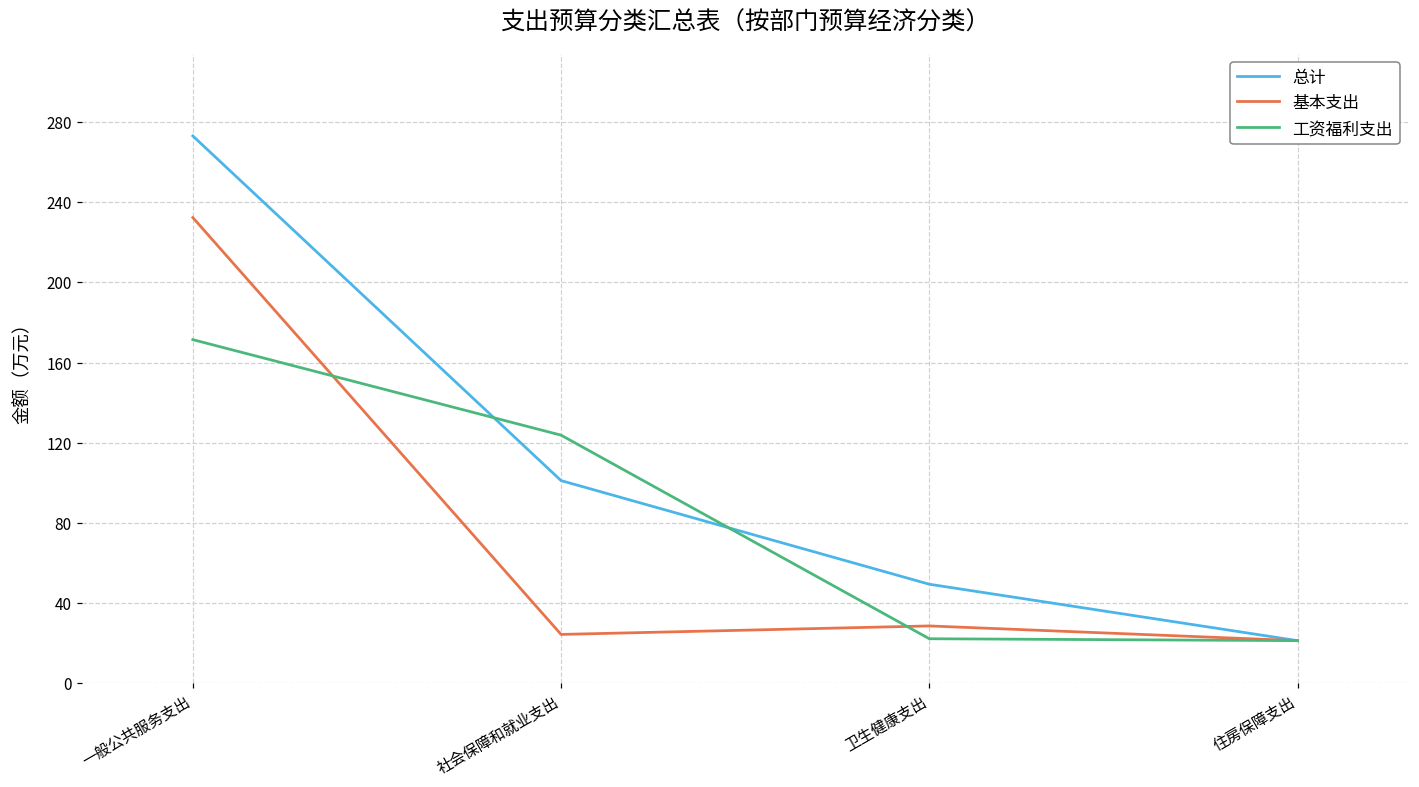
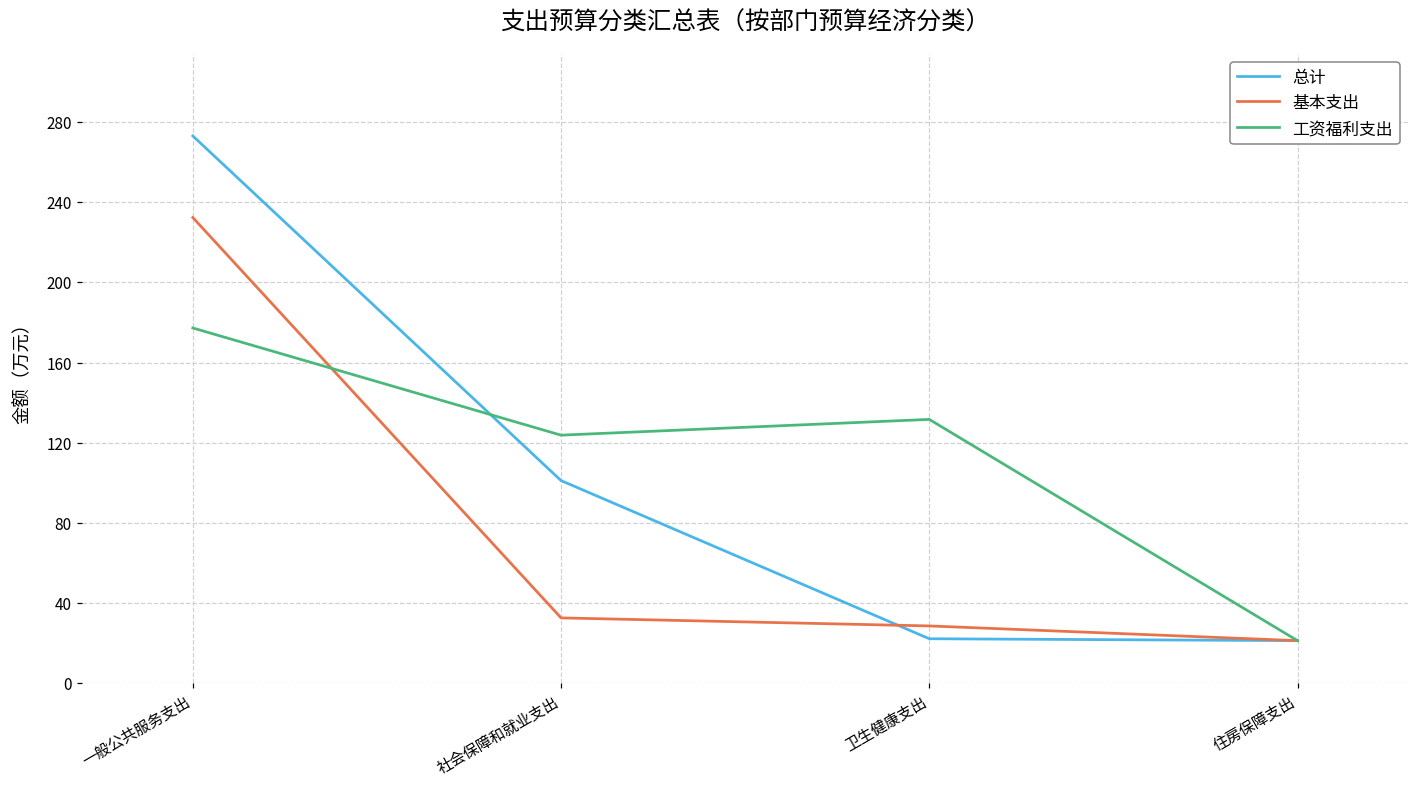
工资福利支出, 一般公共服务支出: 171 -> 177
基本支出, 社会保障和就业支出: 24 -> 33
总计, 卫生健康支出: 49 -> 22
工资福利支出, 卫生健康支出: 22 -> 132
